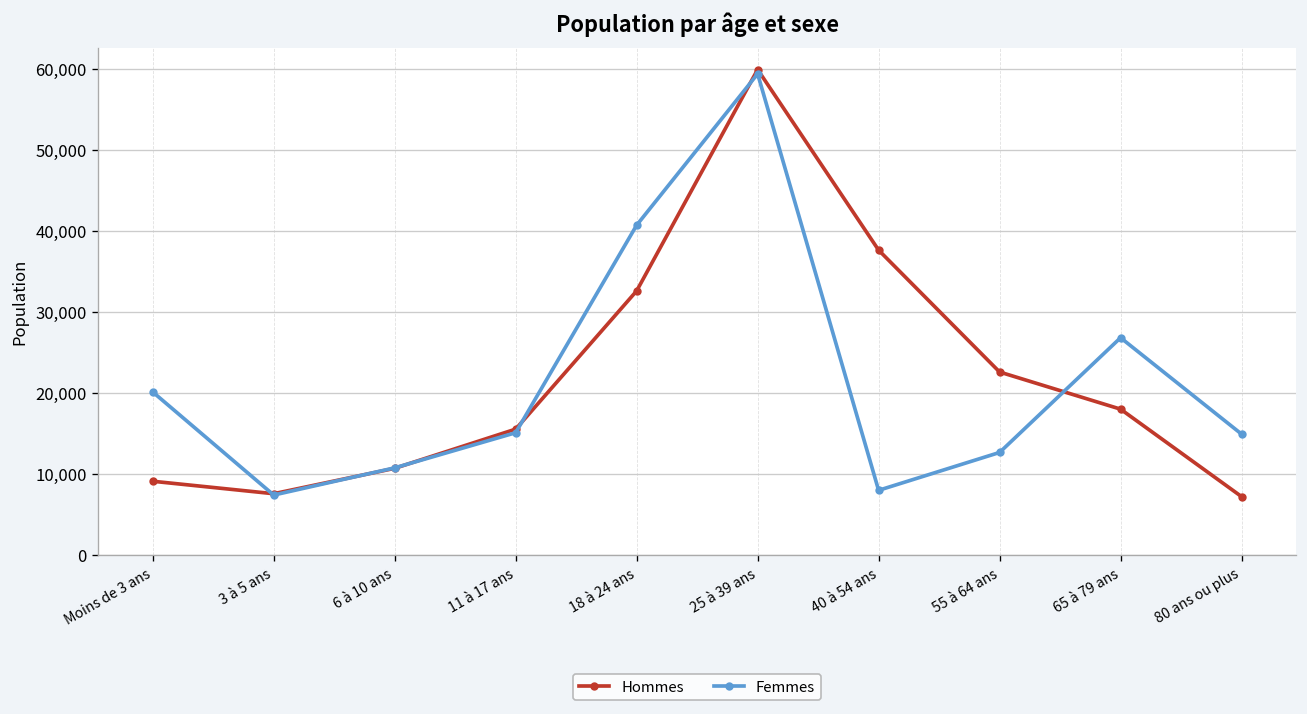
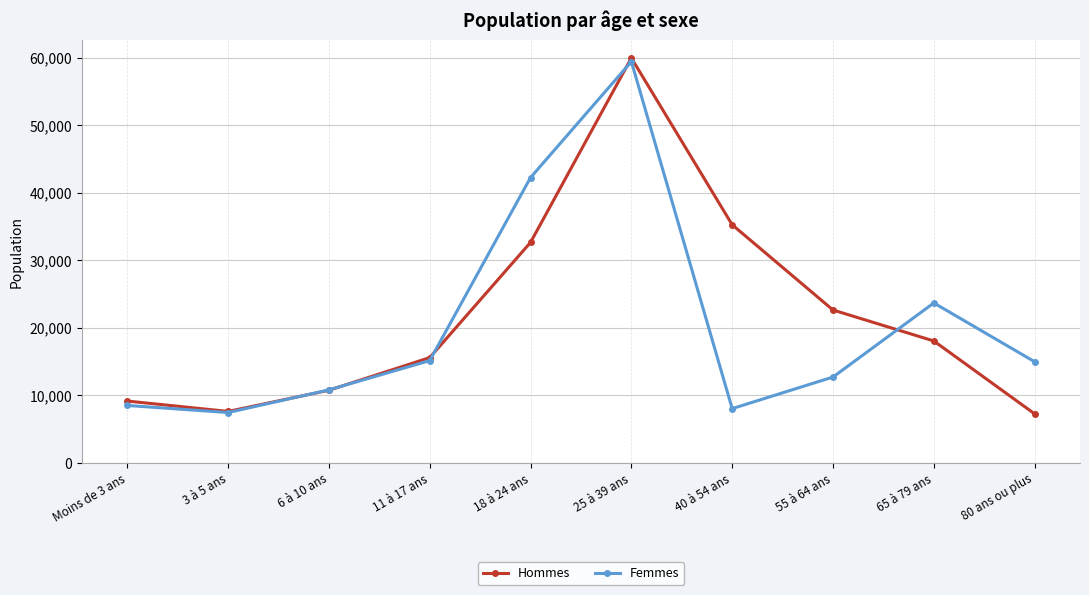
Femmes, Moins de 3 ans: 20,000 -> 8,000
Femmes, 18 à 24 ans: 41,000 -> 42,000
Hommes, 40 à 54 ans: 38,000 -> 35,000
Femmes, 65 à 79 ans: 27,000 -> 24,000
